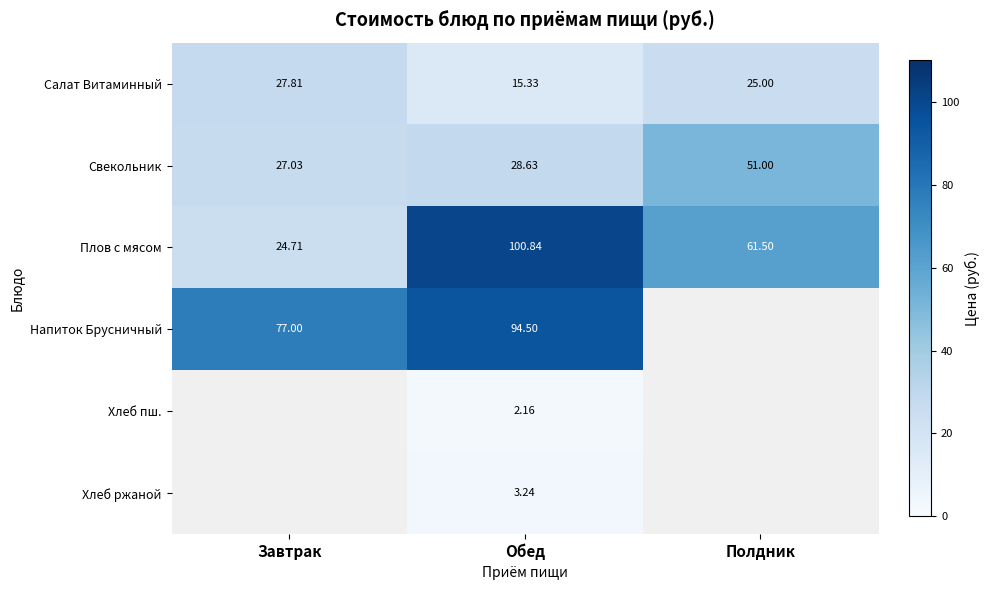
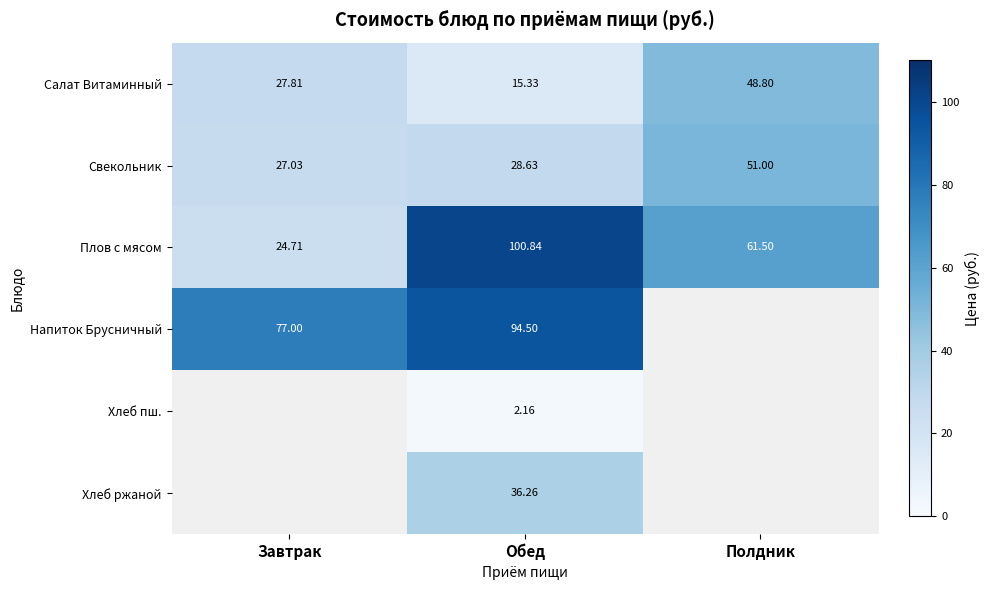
Салат Витаминный, Полдник: 25.00 -> 48.80
Хлеб ржаной, Обед: 3.24 -> 36.26
